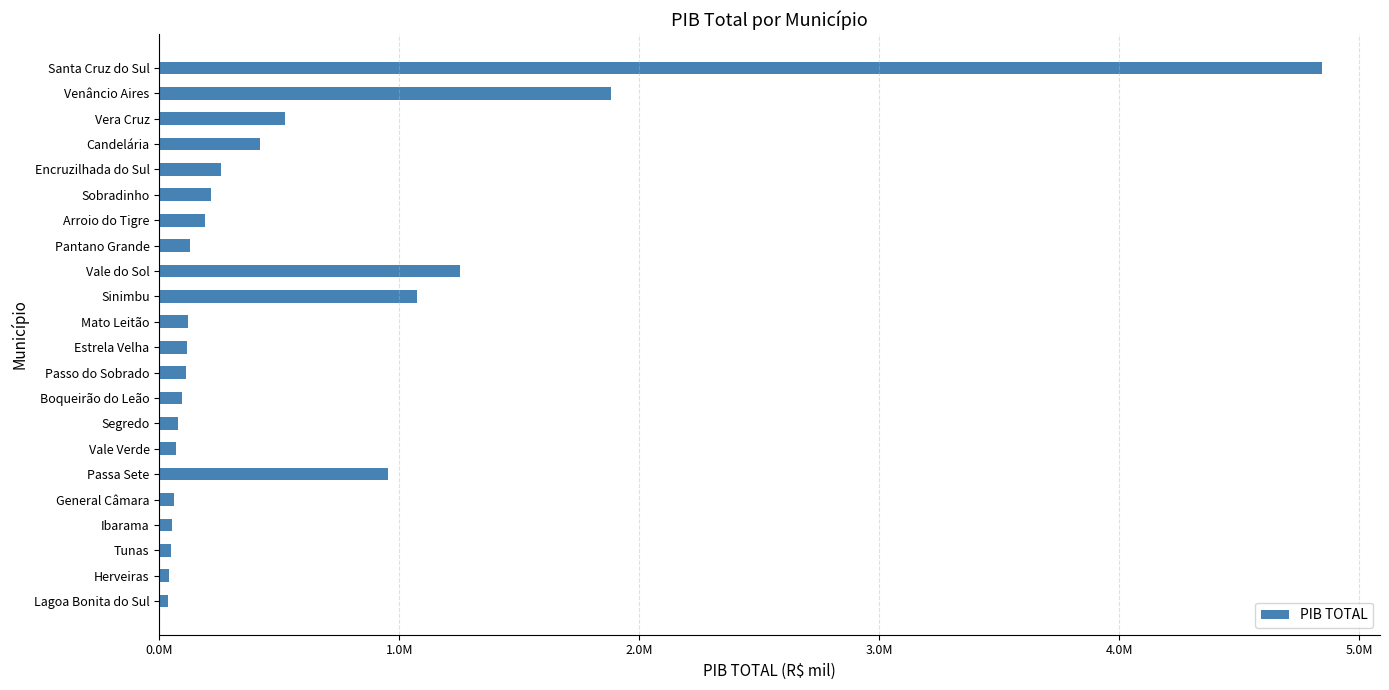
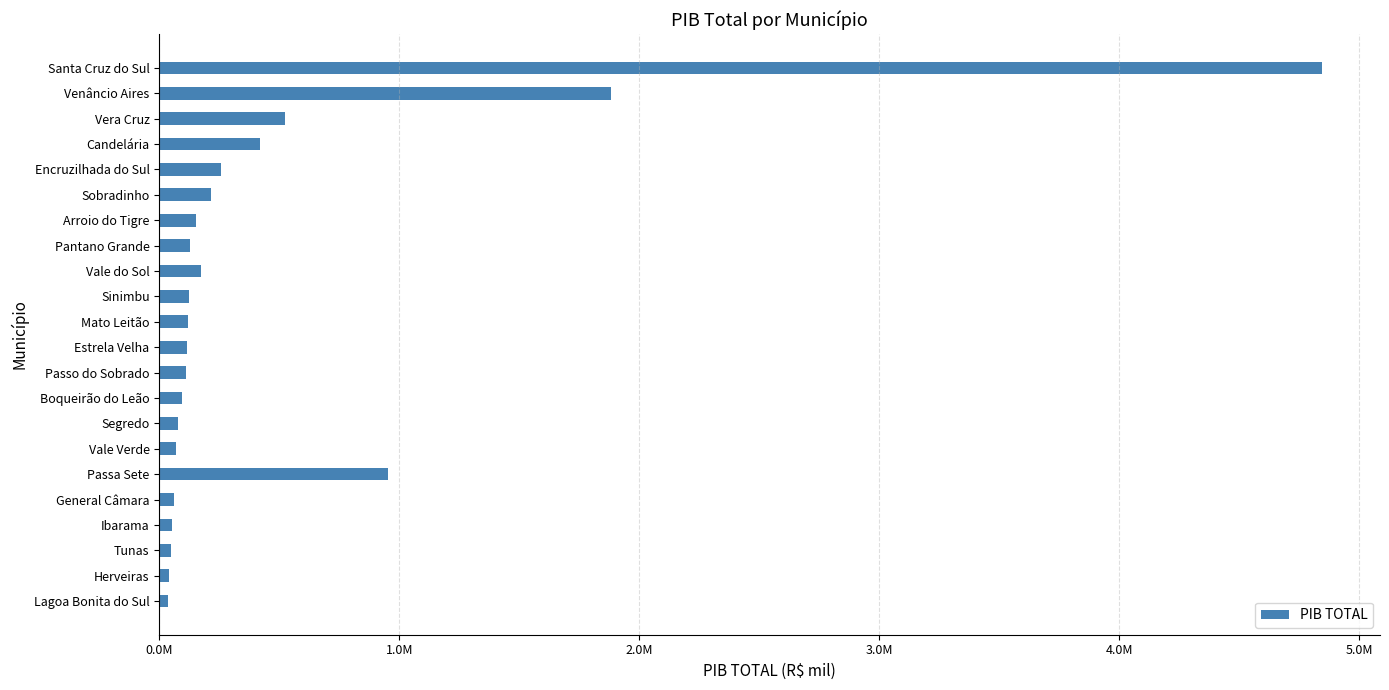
Arroio do Tigre: 190000 -> 150000
Vale do Sol: 1250000 -> 170000
Sinimbu: 1070000 -> 130000
